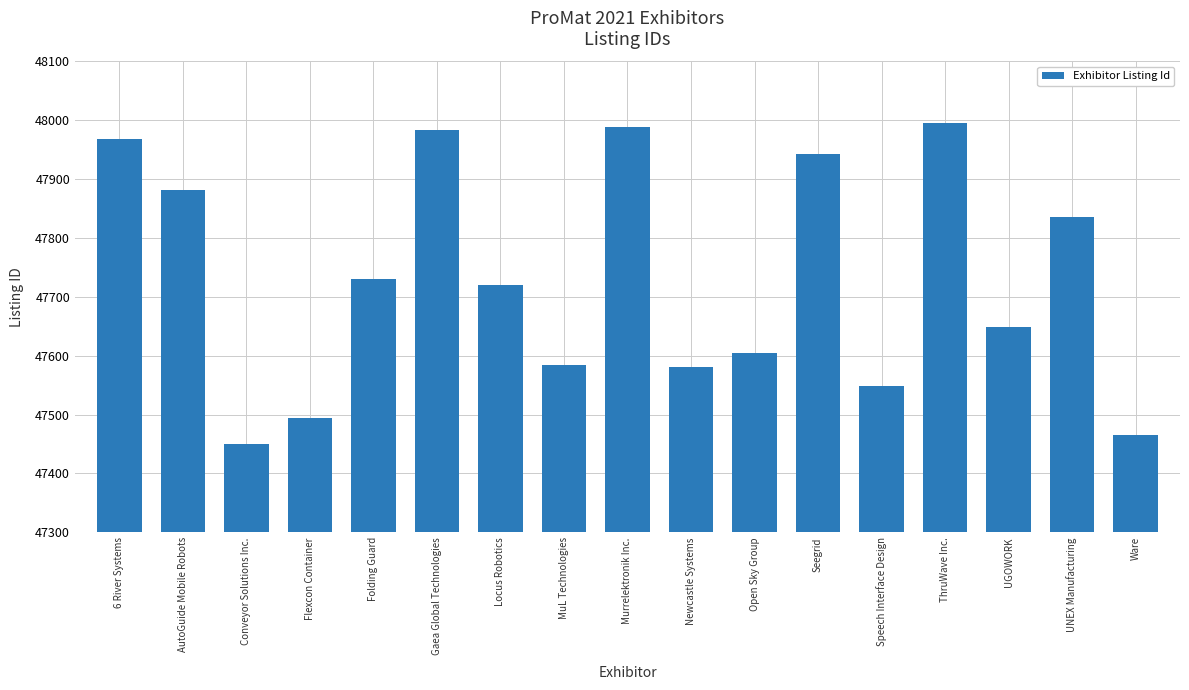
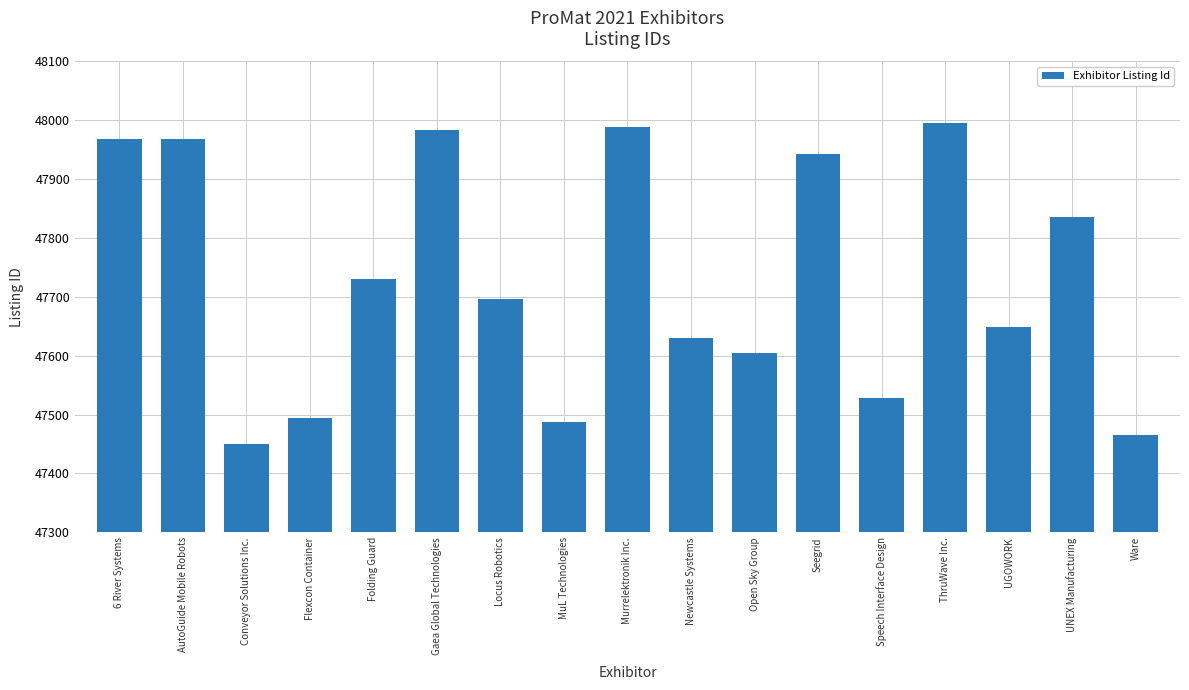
AutoGuide Mobile Robots: 47880 -> 47970
Locus Robotics: 47720 -> 47700
MuL Technologies: 47580 -> 47490
Newcastle Systems: 47580 -> 47630
Speech Interface Design: 47550 -> 47530
